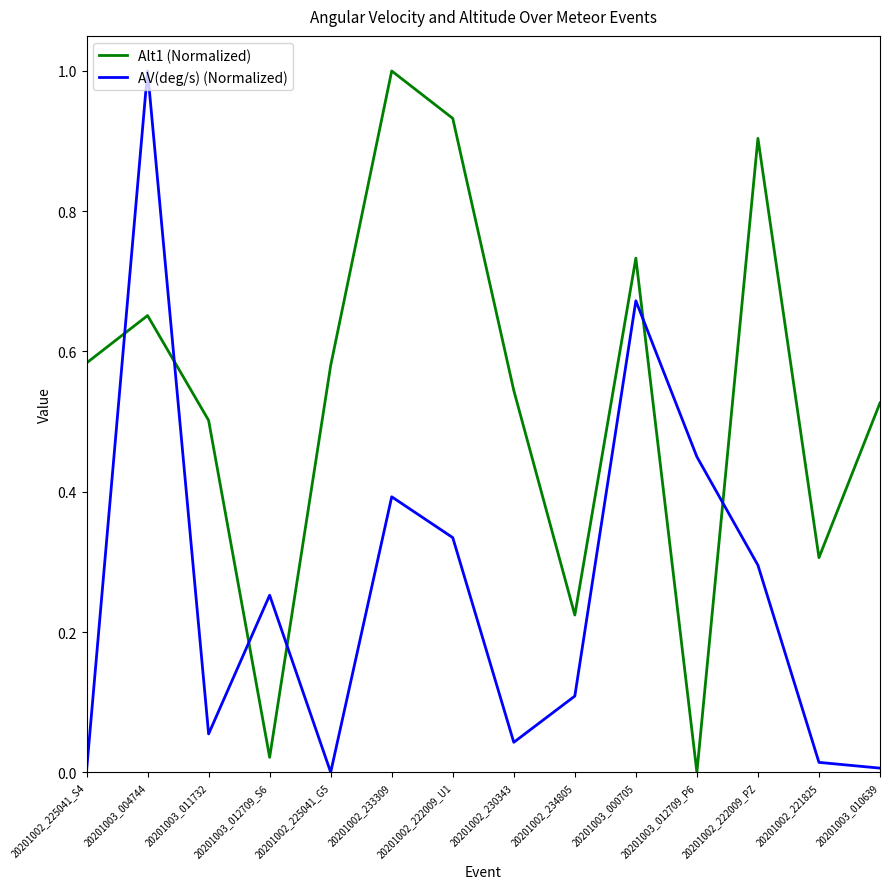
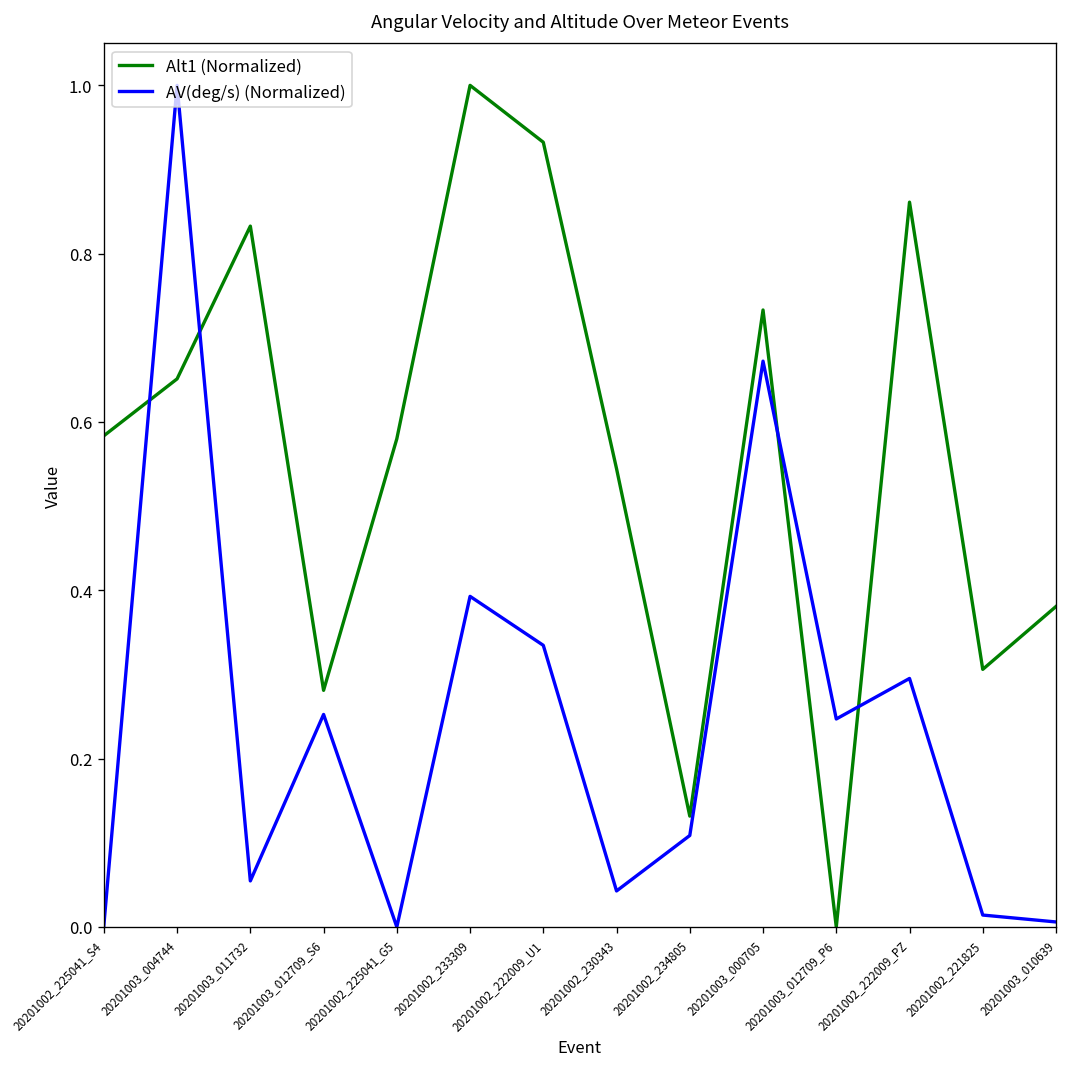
Alt1 (Normalized), 20201003_011732: 0.50 -> 0.83
Alt1 (Normalized), 20201003_012709_S6: 0.02 -> 0.28
Alt1 (Normalized), 20201002_234805: 0.22 -> 0.13
AV(deg/s) (Normalized), 20201003_012709_P6: 0.45 -> 0.25
Alt1 (Normalized), 20201002_222009_PZ: 0.90 -> 0.86
Alt1 (Normalized), 20201003_010639: 0.53 -> 0.38
